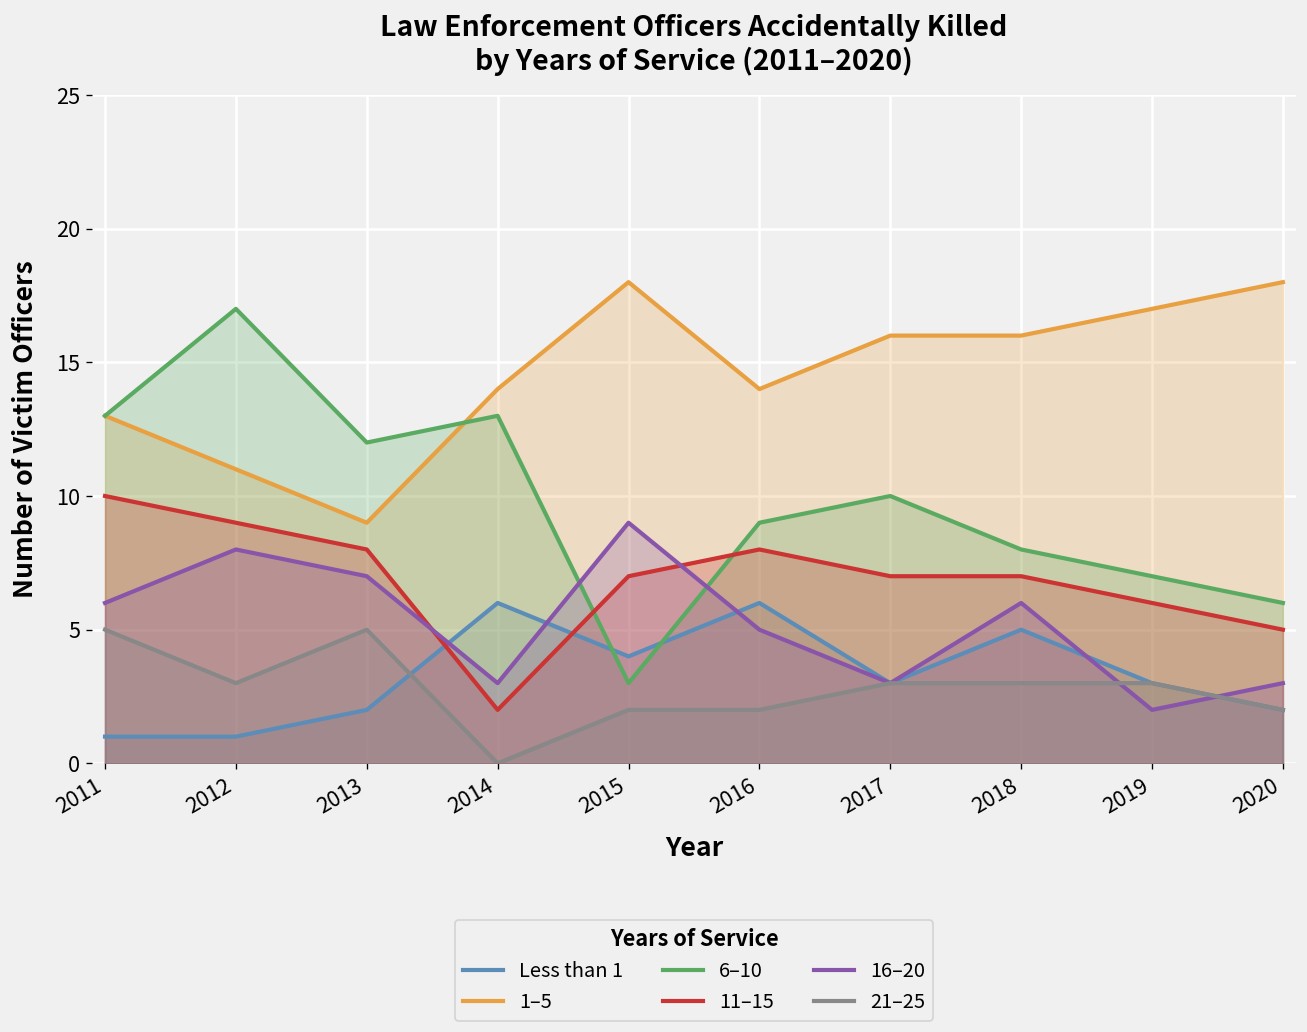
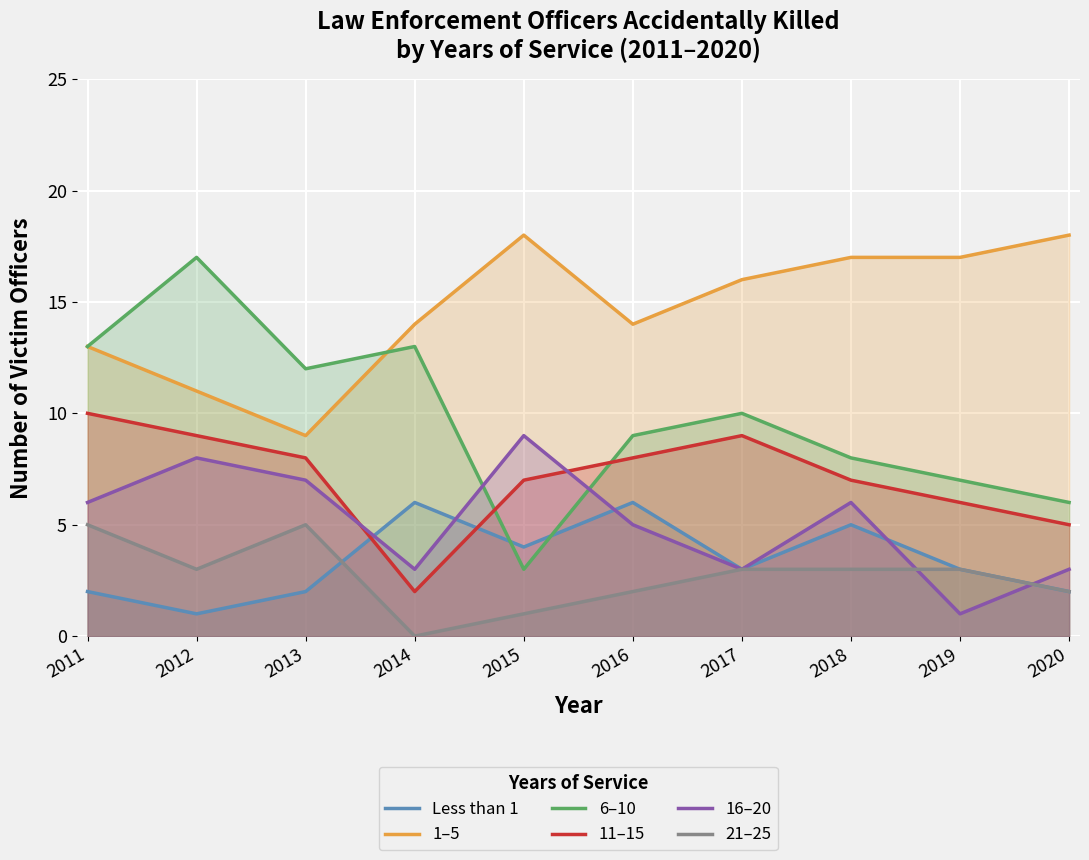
Less than 1, 2011: 1 -> 2
21–25, 2015: 2 -> 1
11–15, 2017: 7 -> 9
1–5, 2018: 16 -> 17
16–20, 2019: 2 -> 1
